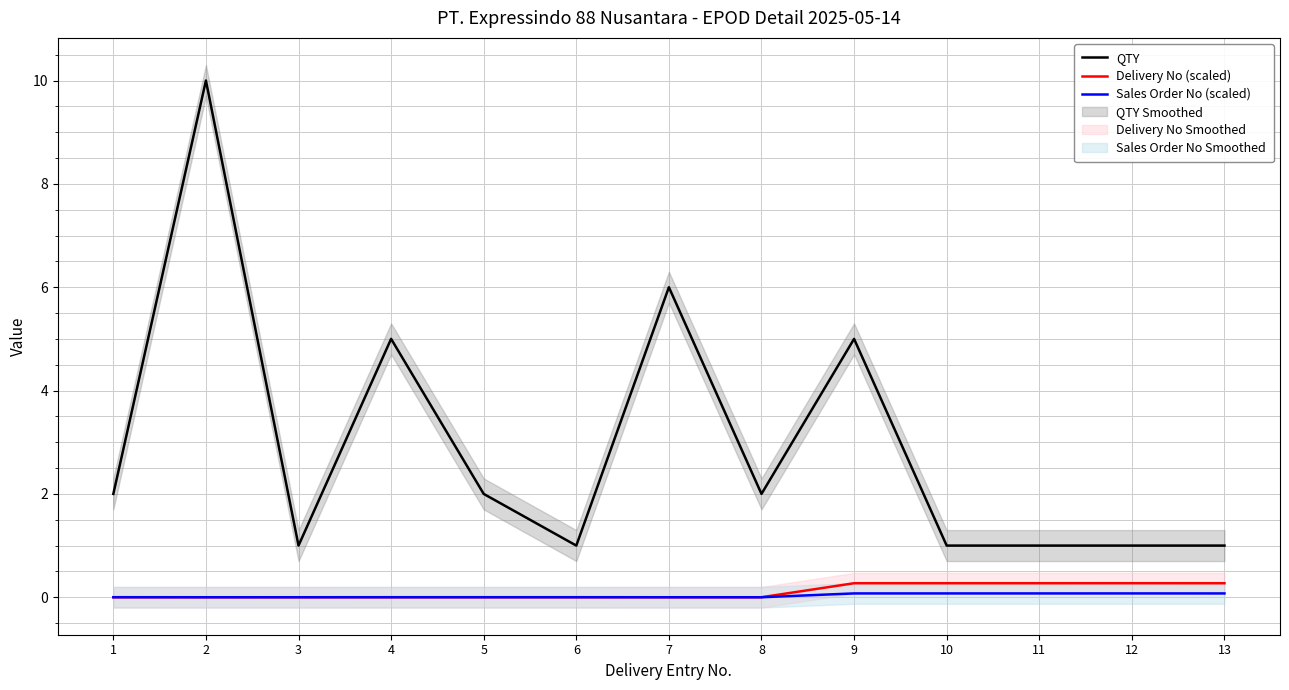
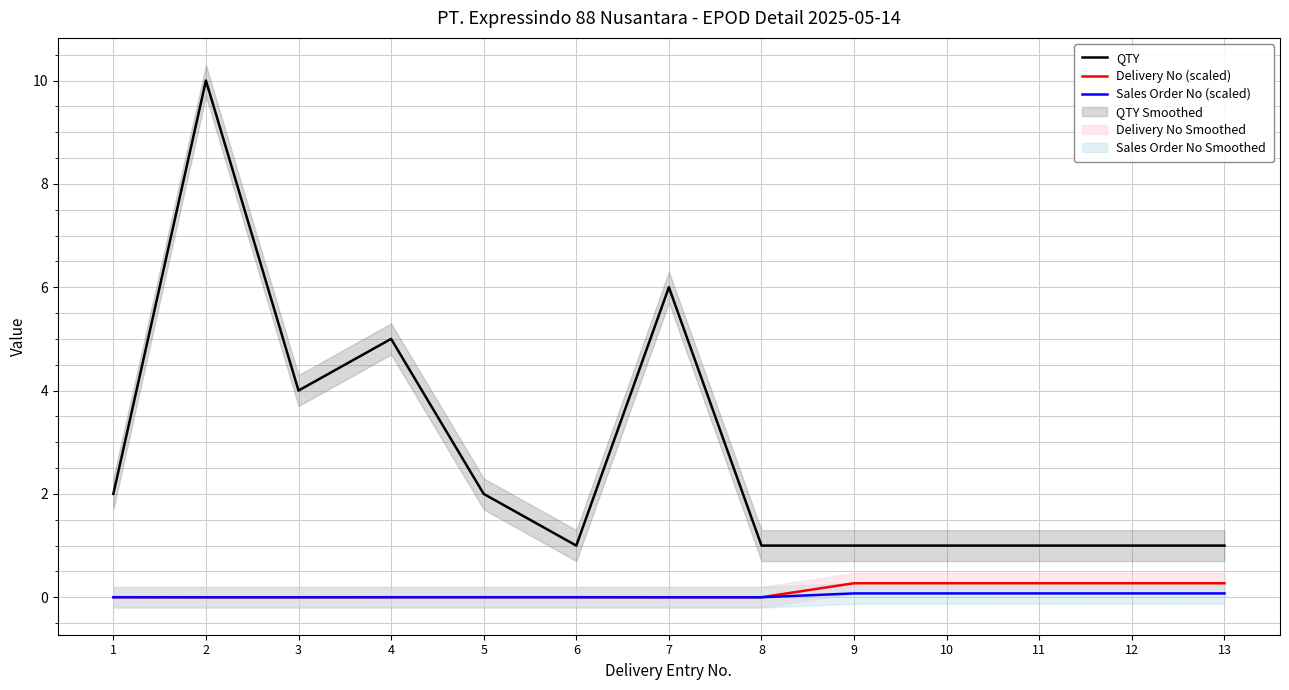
QTY, 3: 1 -> 4
QTY, 8: 2 -> 1
QTY, 9: 5 -> 1
